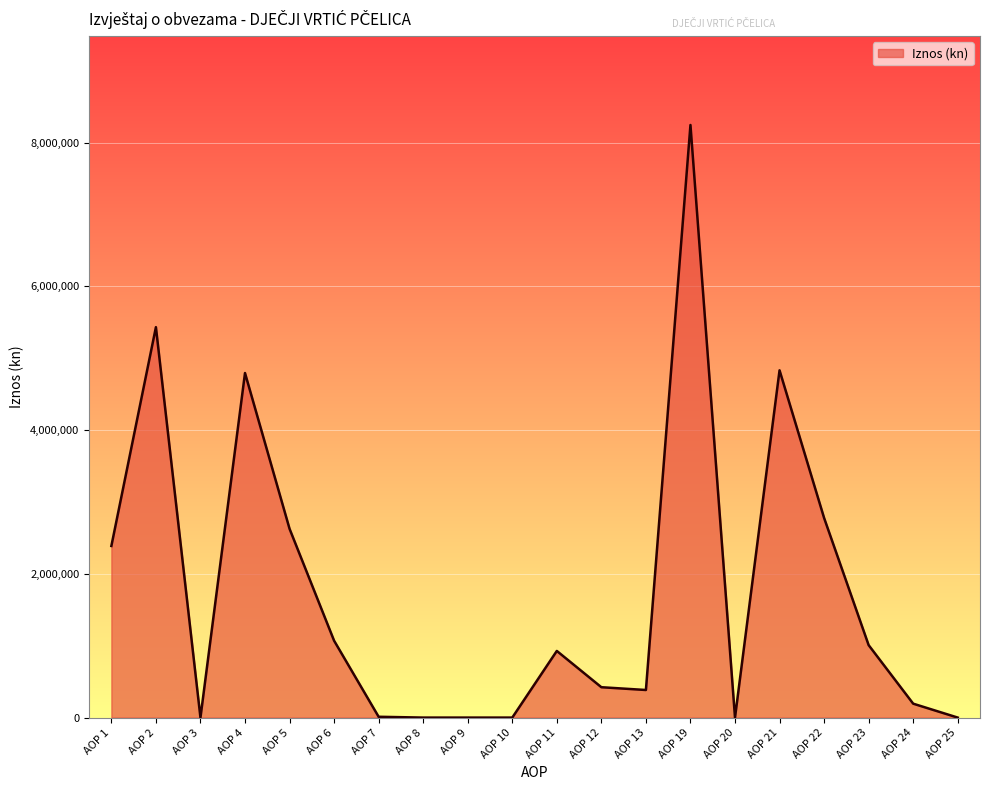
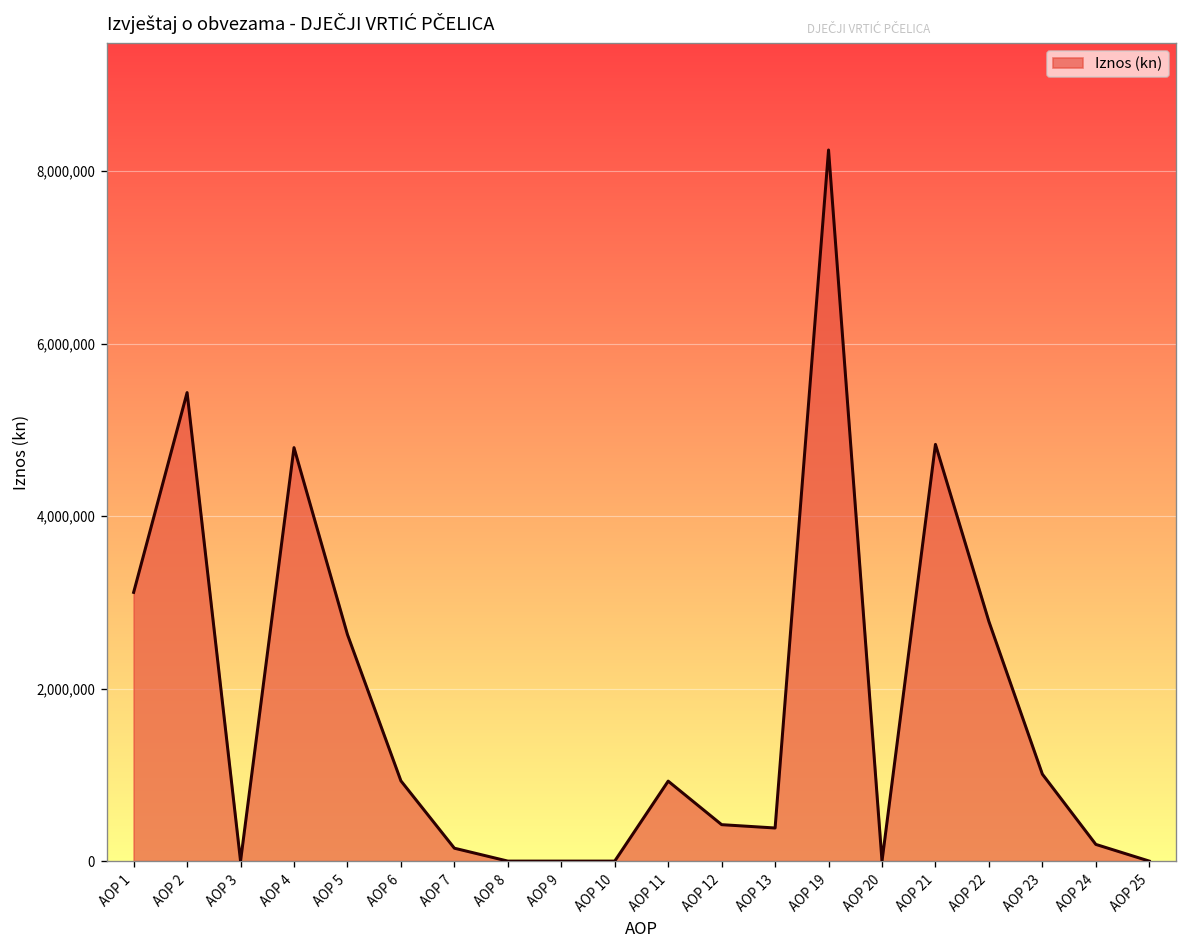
AOP 1: 2,400,000 -> 3,100,000
AOP 6: 1,100,000 -> 900,000
AOP 7: 0 -> 100,000
